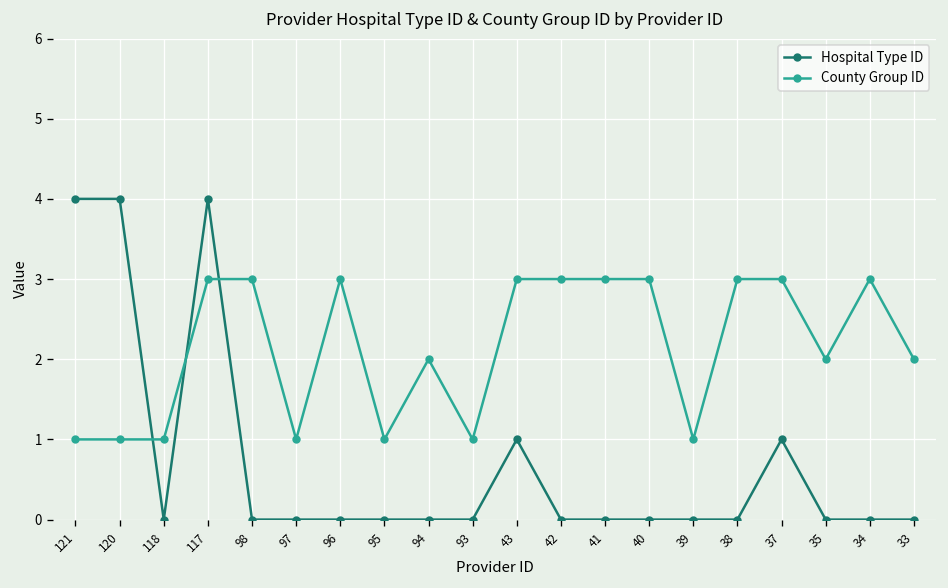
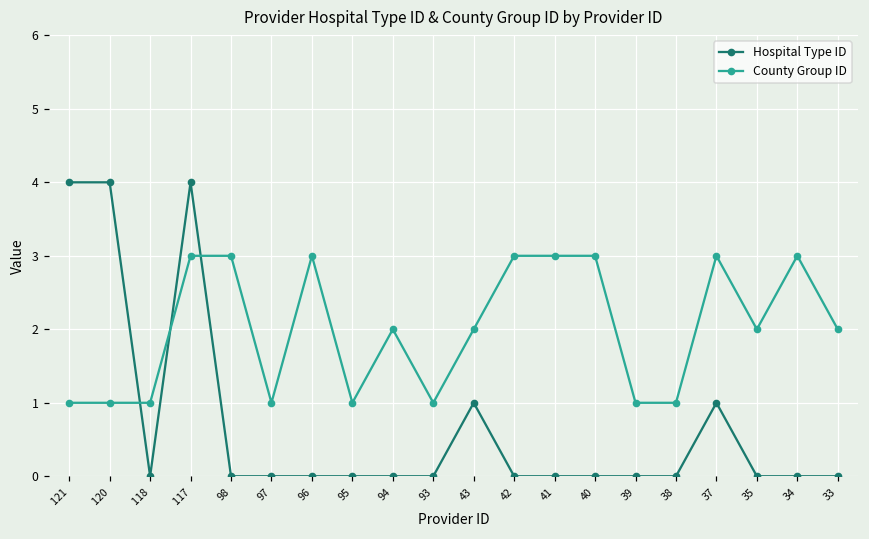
County Group ID, 43: 3 -> 2
County Group ID, 38: 3 -> 1
